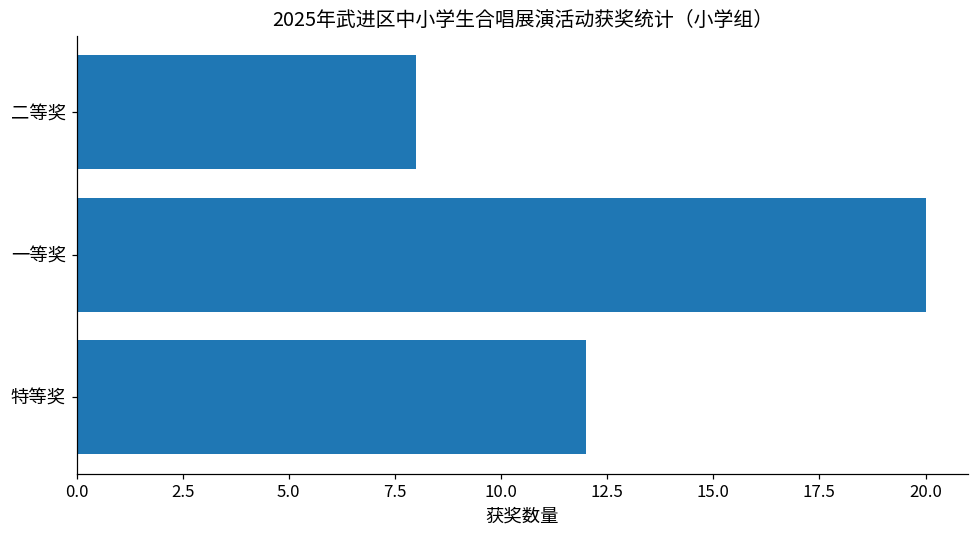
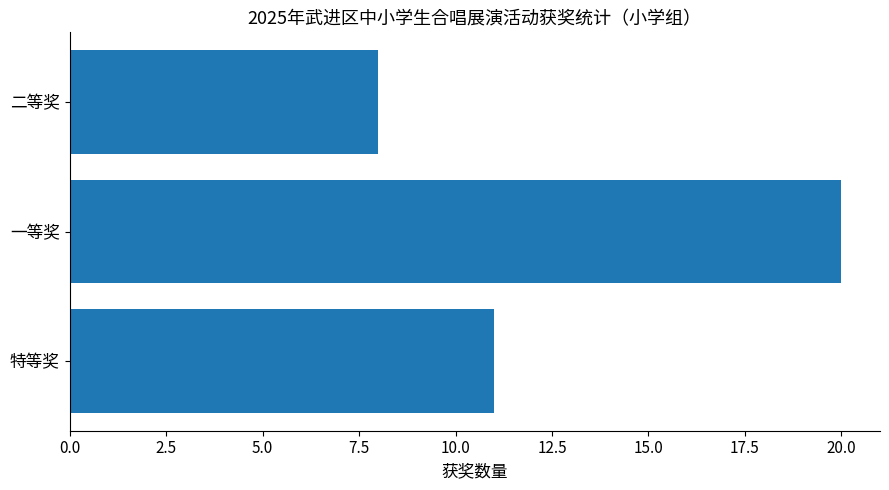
特等奖: 12 -> 11
